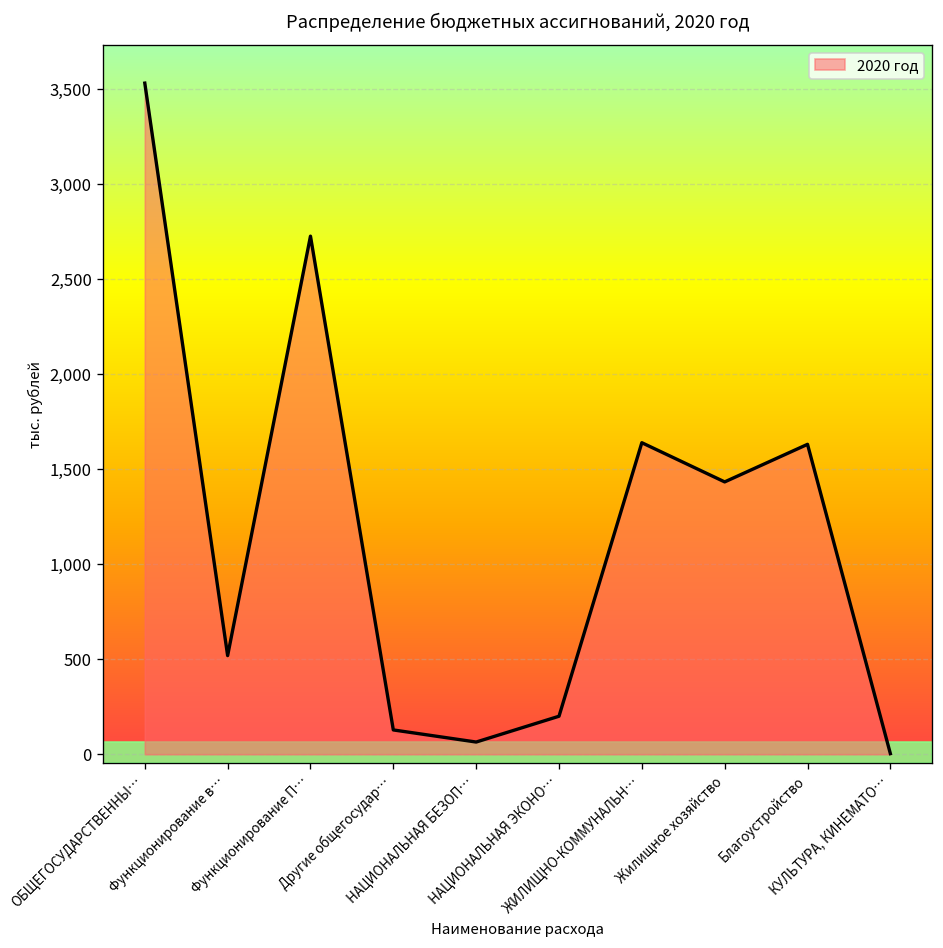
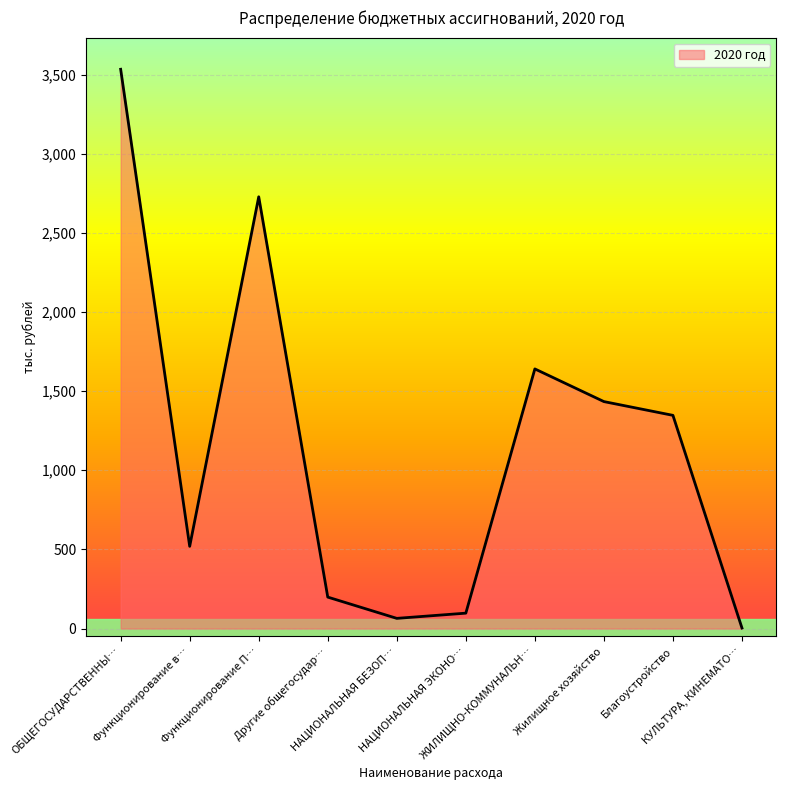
Другие общегосудар…: 130 -> 200
НАЦИОНАЛЬНАЯ ЭКОНО…: 200 -> 100
Благоустройство: 1,630 -> 1,350
